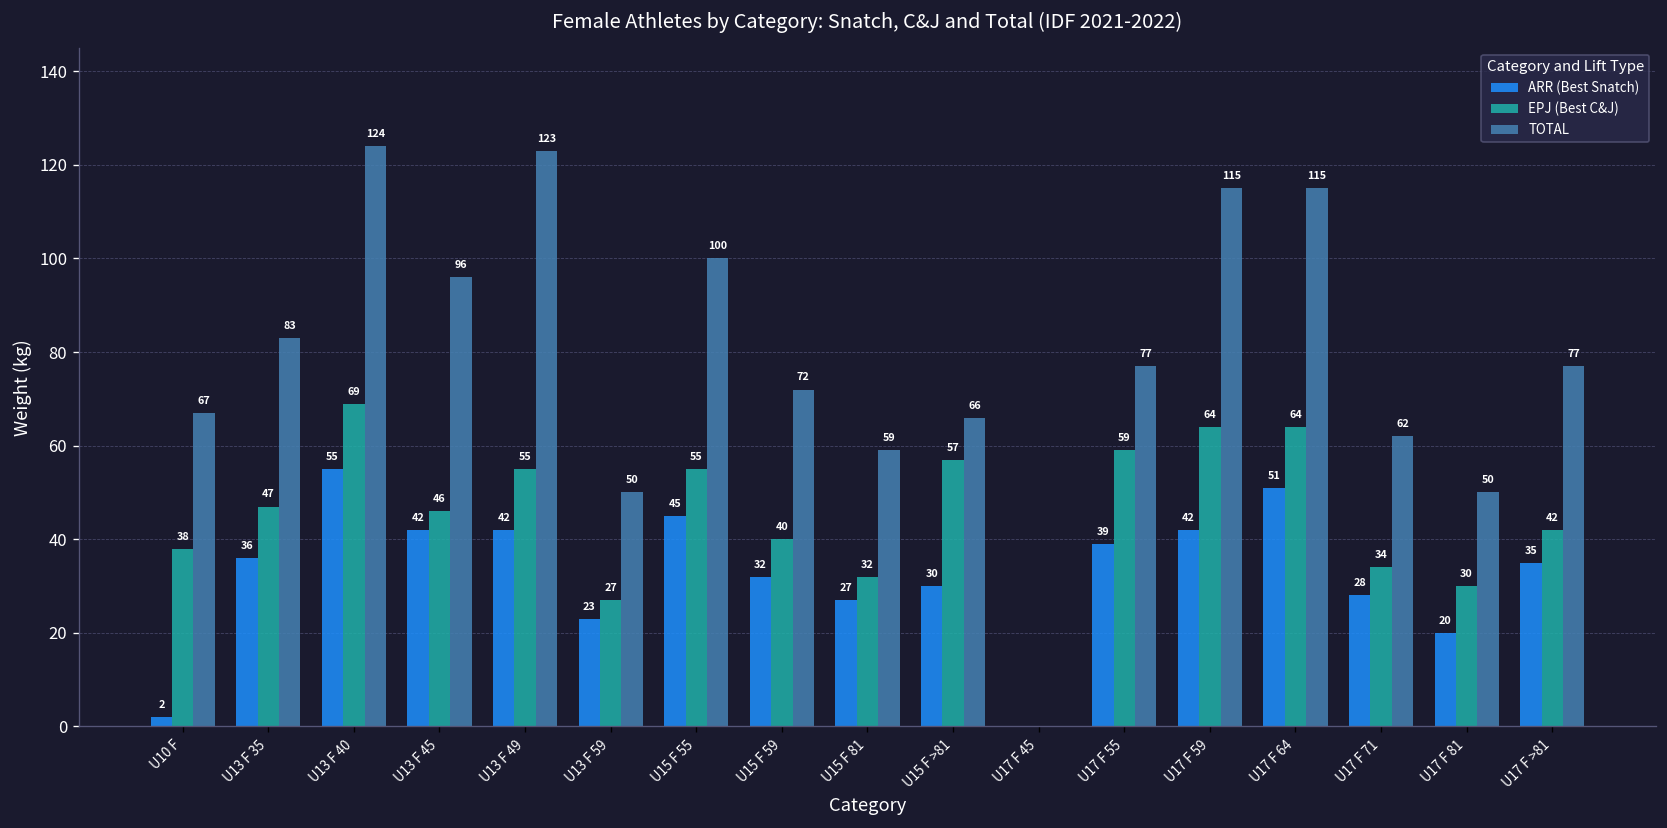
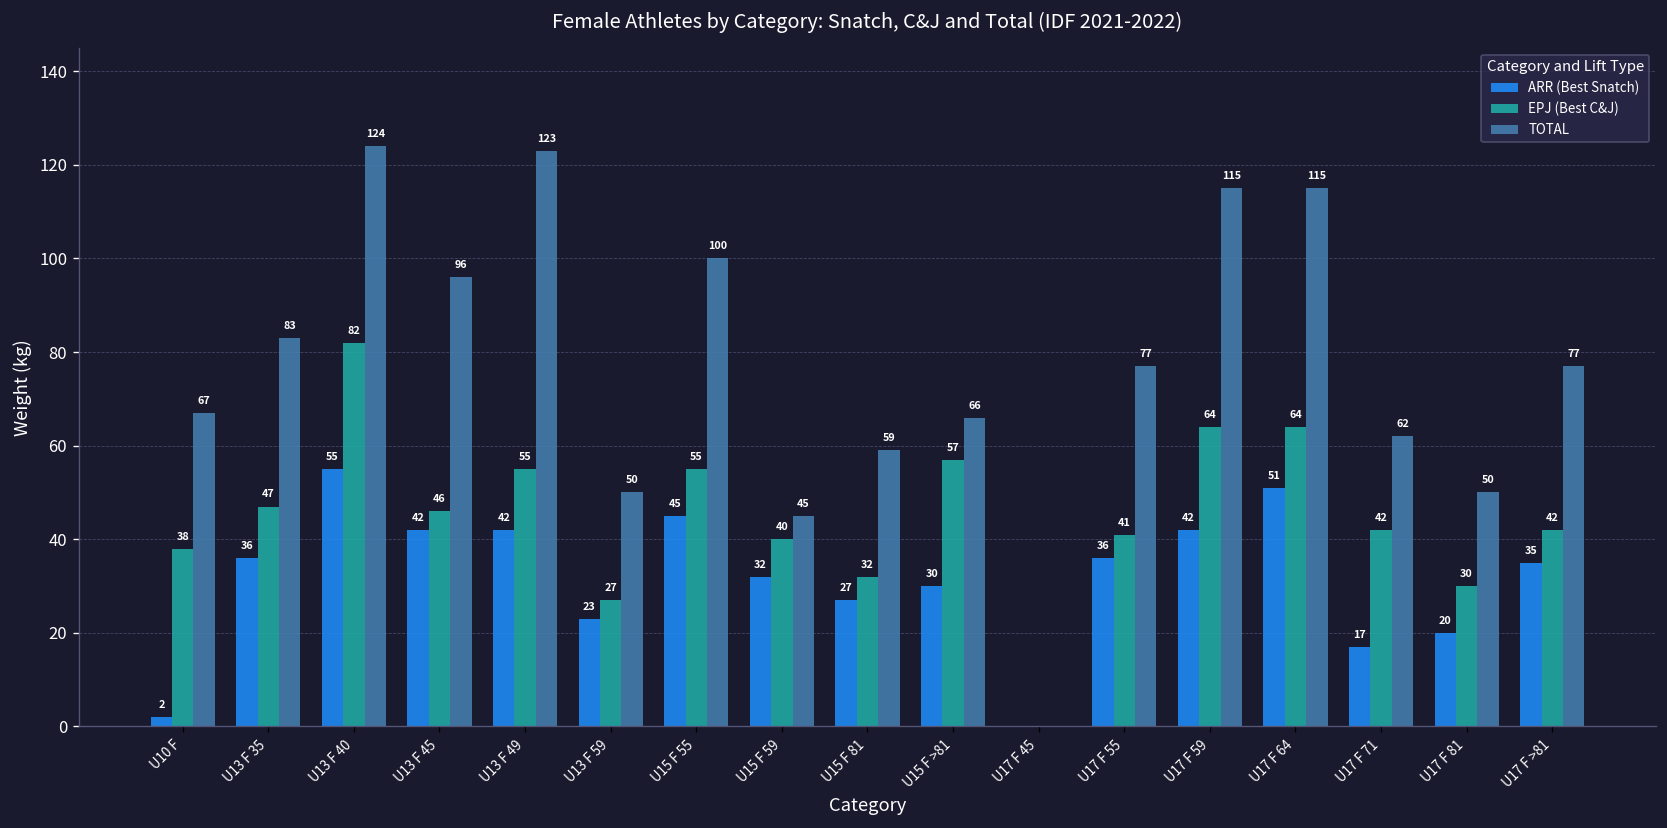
EPJ (Best C&J), U13 F 40: 69 -> 82
TOTAL, U15 F 59: 72 -> 45
ARR (Best Snatch), U17 F 55: 39 -> 36
EPJ (Best C&J), U17 F 55: 59 -> 41
ARR (Best Snatch), U17 F 71: 28 -> 17
EPJ (Best C&J), U17 F 71: 34 -> 42
